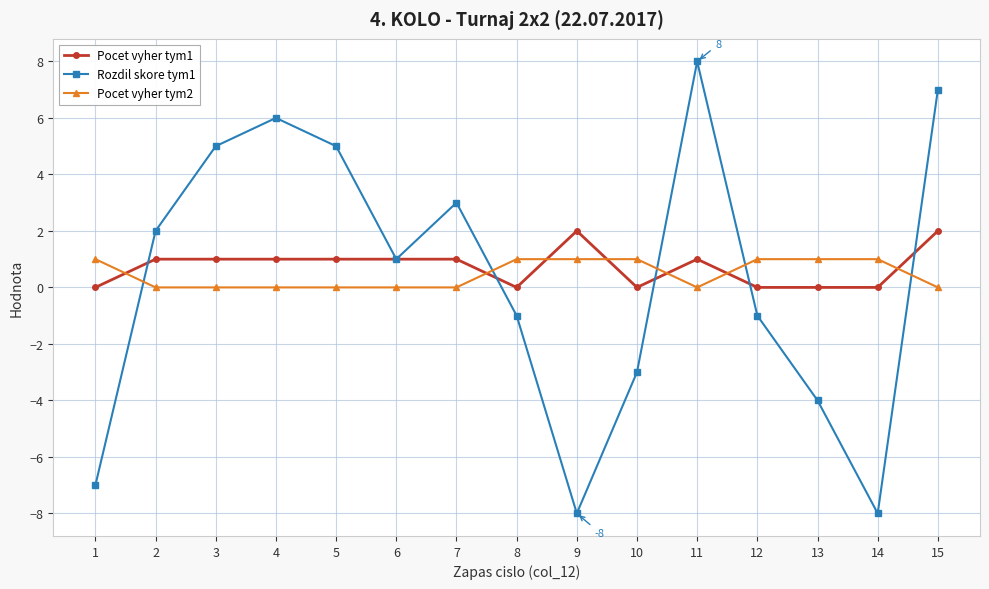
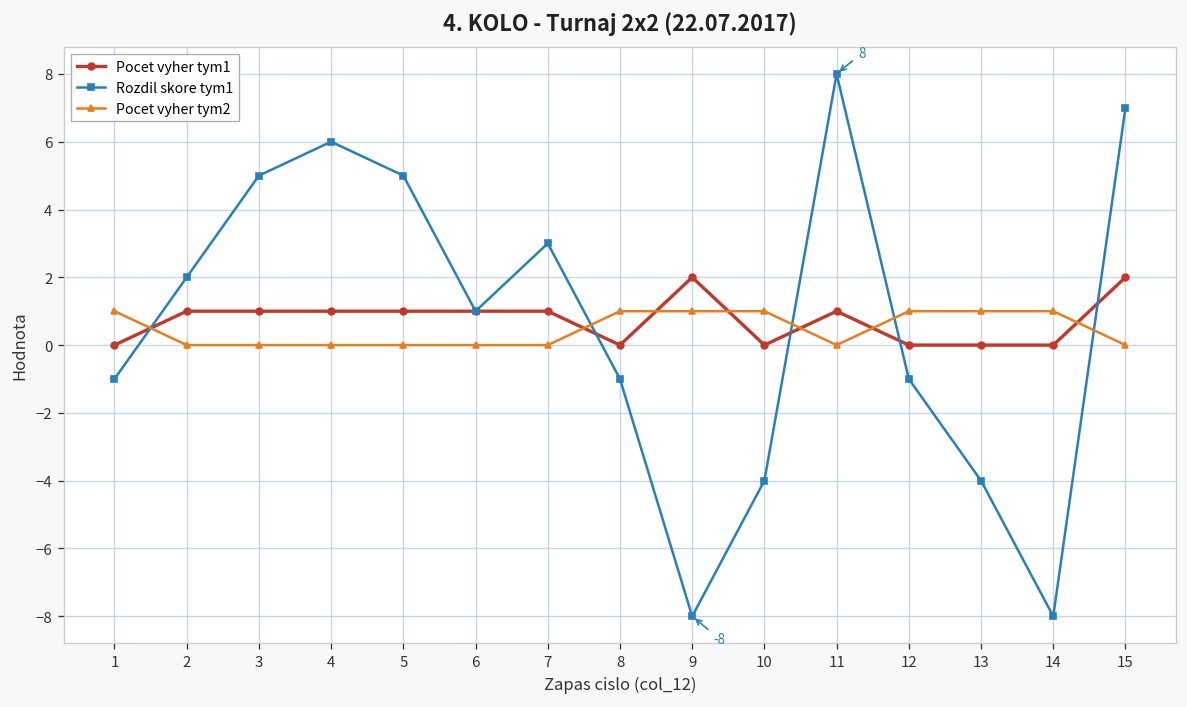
Rozdil skore tym1, 1: -7 -> -1
Rozdil skore tym1, 10: -3 -> -4
